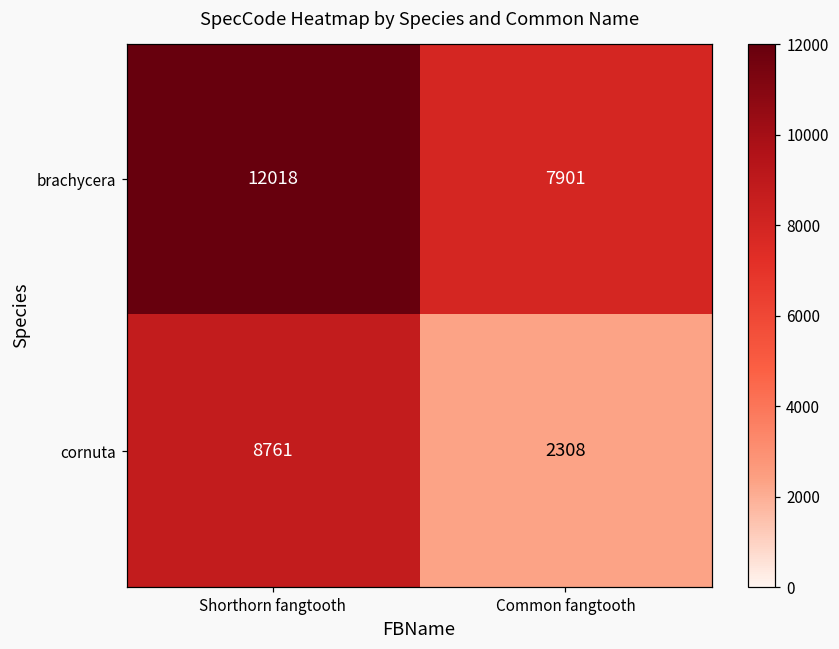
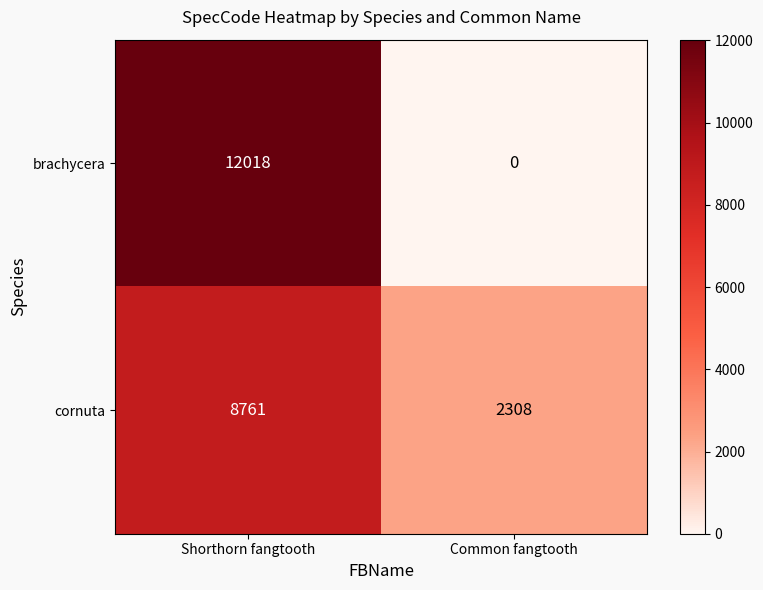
brachycera, Common fangtooth: 7901 -> 0
